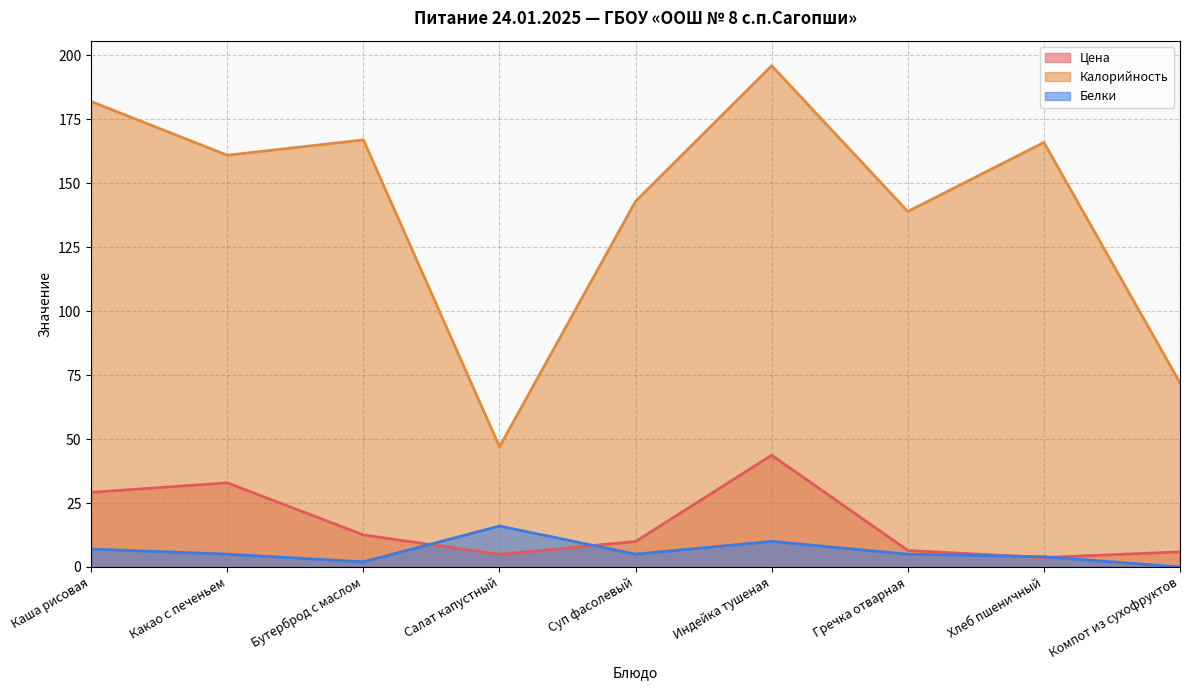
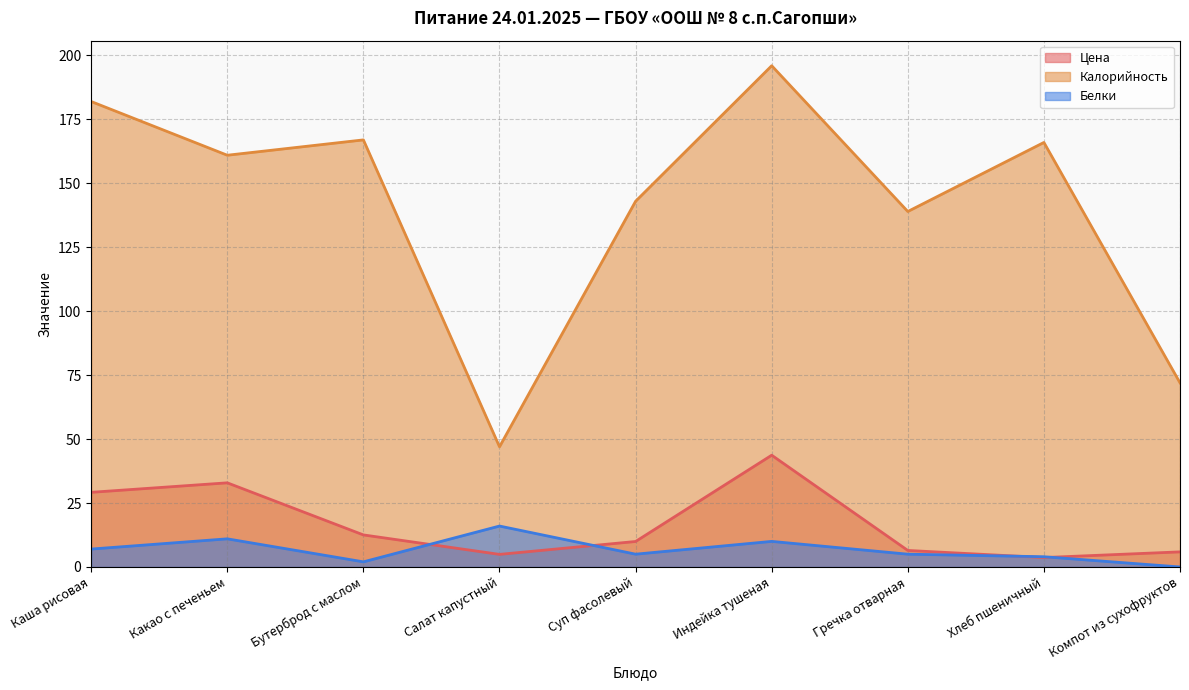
Белки, Какао с печеньем: 5 -> 11
